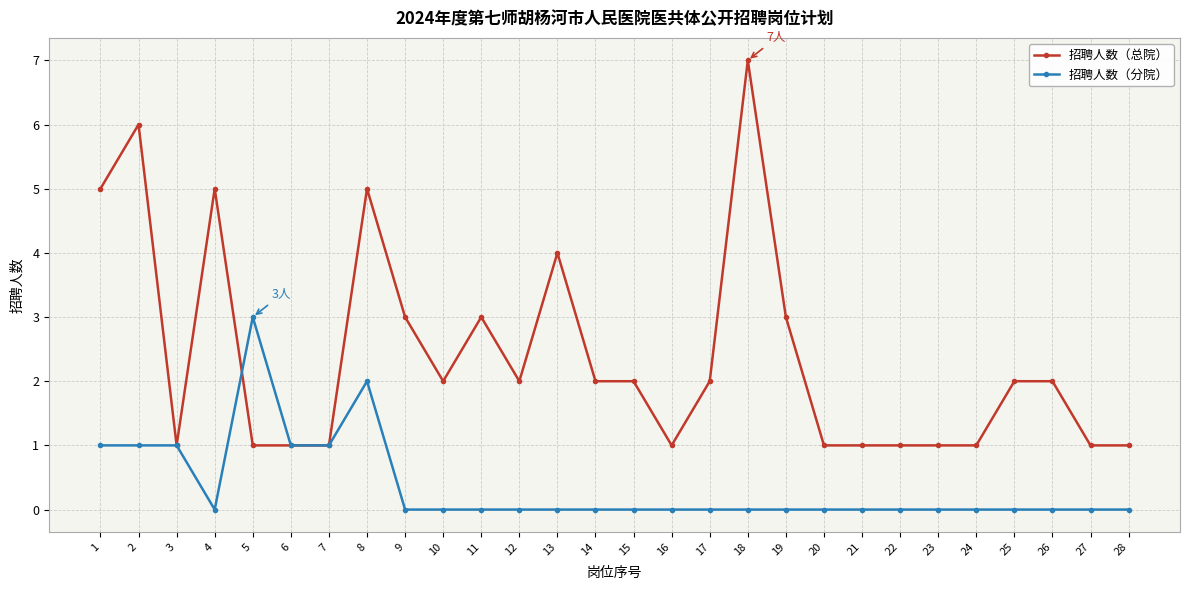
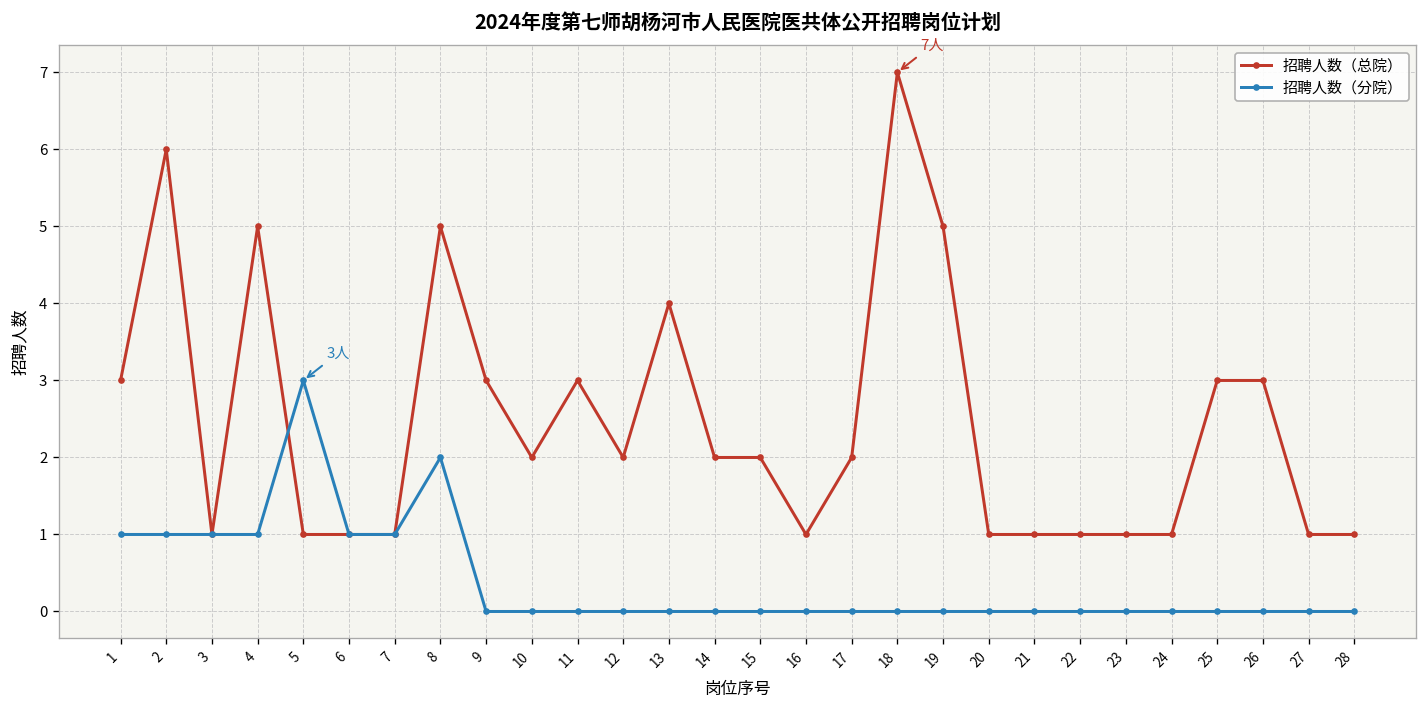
招聘人数（总院）, 1: 5 -> 3
招聘人数（分院）, 4: 0 -> 1
招聘人数（总院）, 19: 3 -> 5
招聘人数（总院）, 25: 2 -> 3
招聘人数（总院）, 26: 2 -> 3
